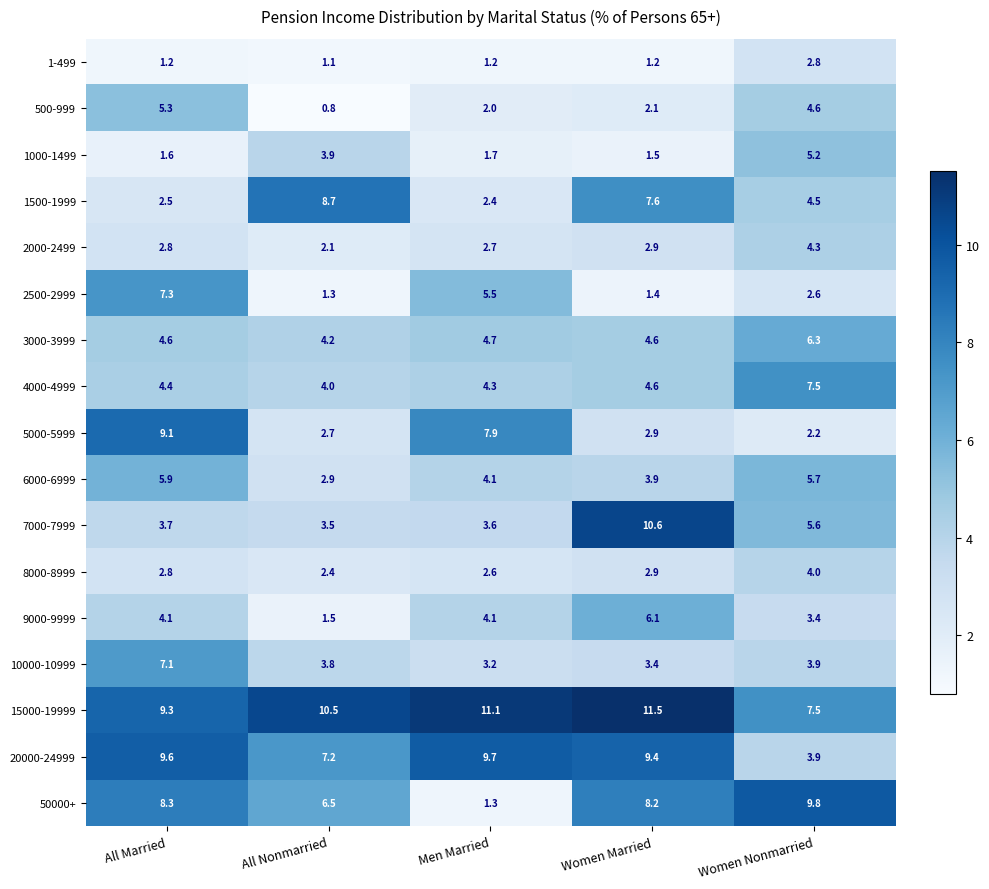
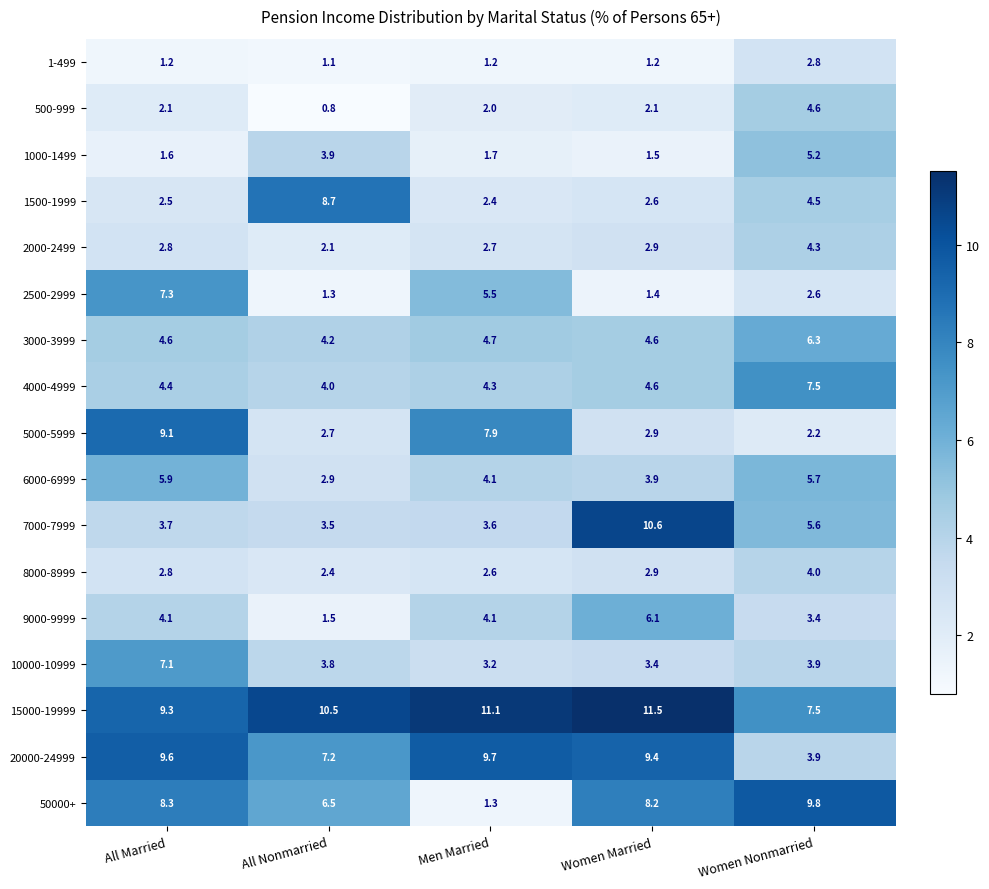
500-999, All Married: 5.3 -> 2.1
1500-1999, Women Married: 7.6 -> 2.6
